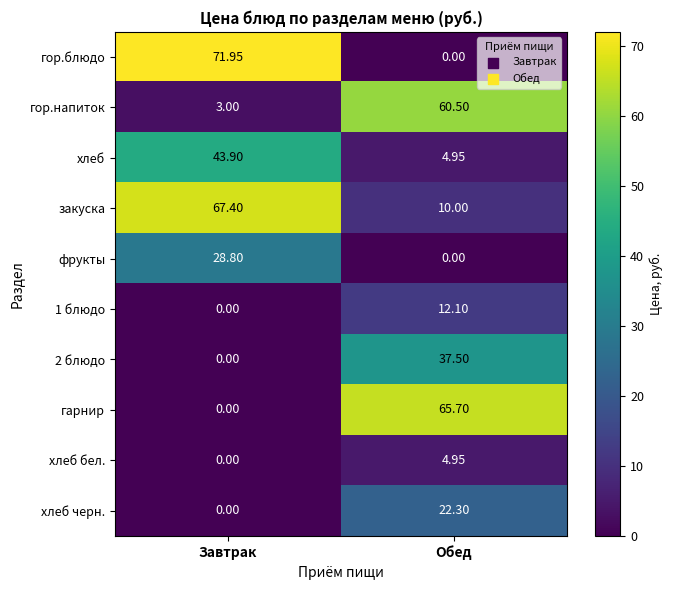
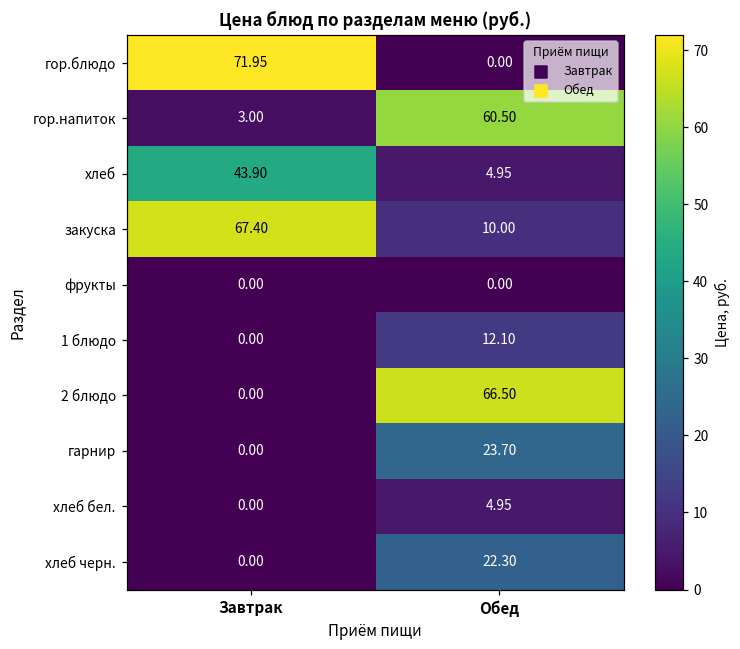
фрукты, Завтрак: 28.80 -> 0.00
2 блюдо, Обед: 37.50 -> 66.50
гарнир, Обед: 65.70 -> 23.70
